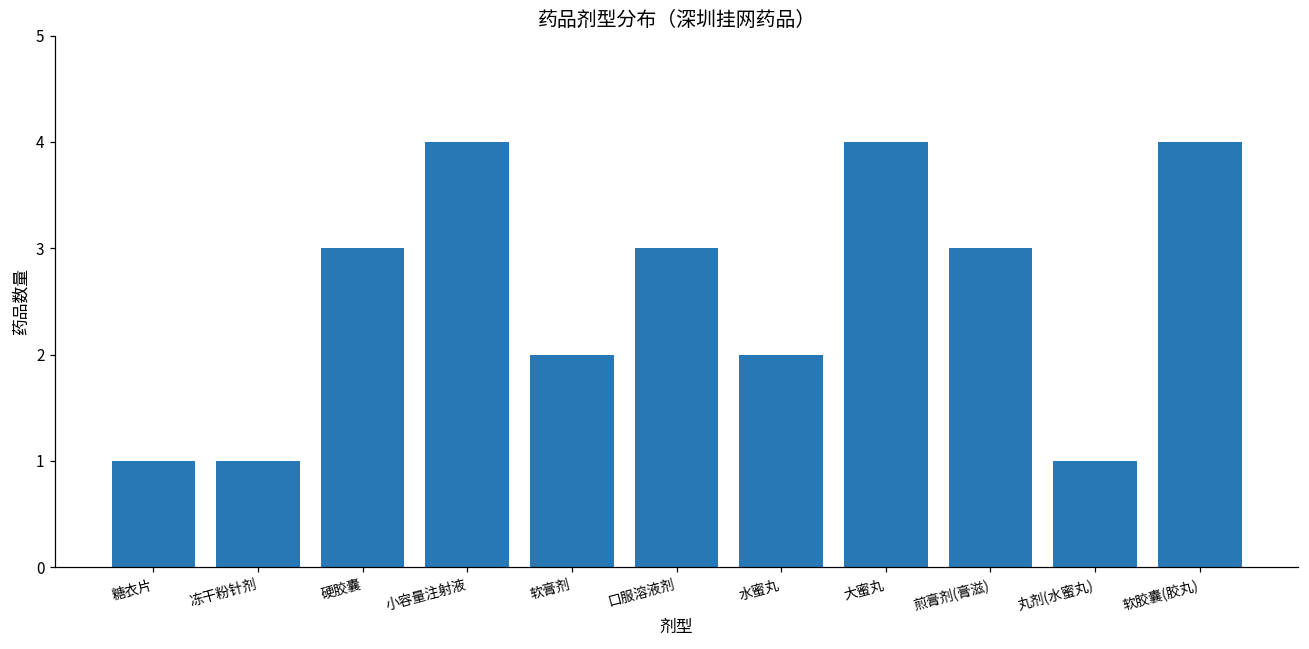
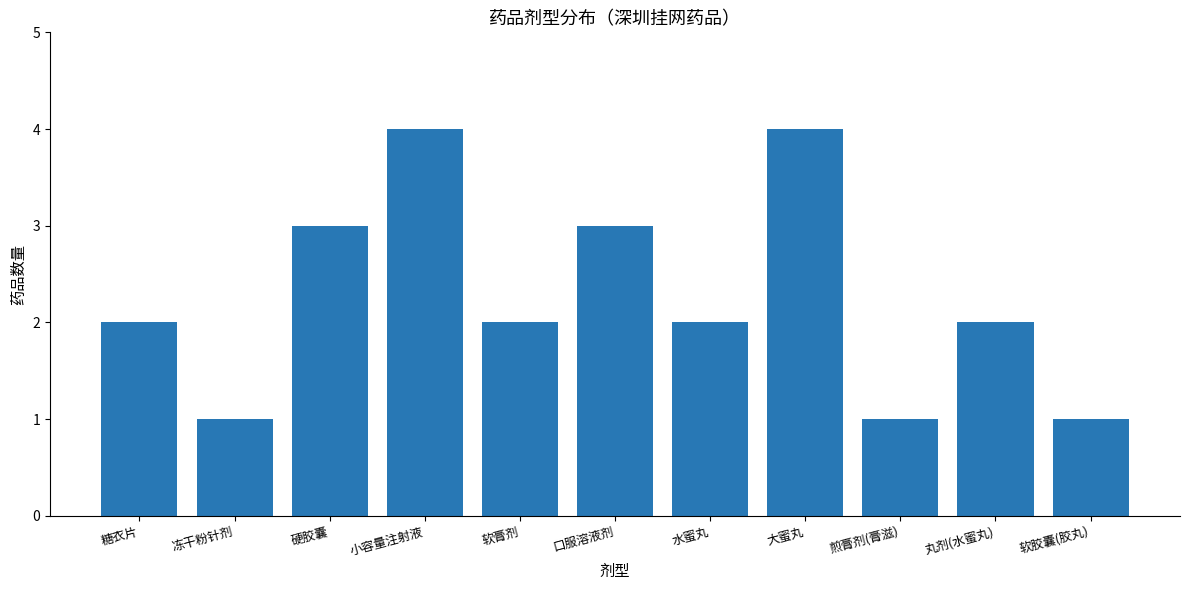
糖衣片: 1 -> 2
煎膏剂(膏滋): 3 -> 1
丸剂(水蜜丸): 1 -> 2
软胶囊(胶丸): 4 -> 1
